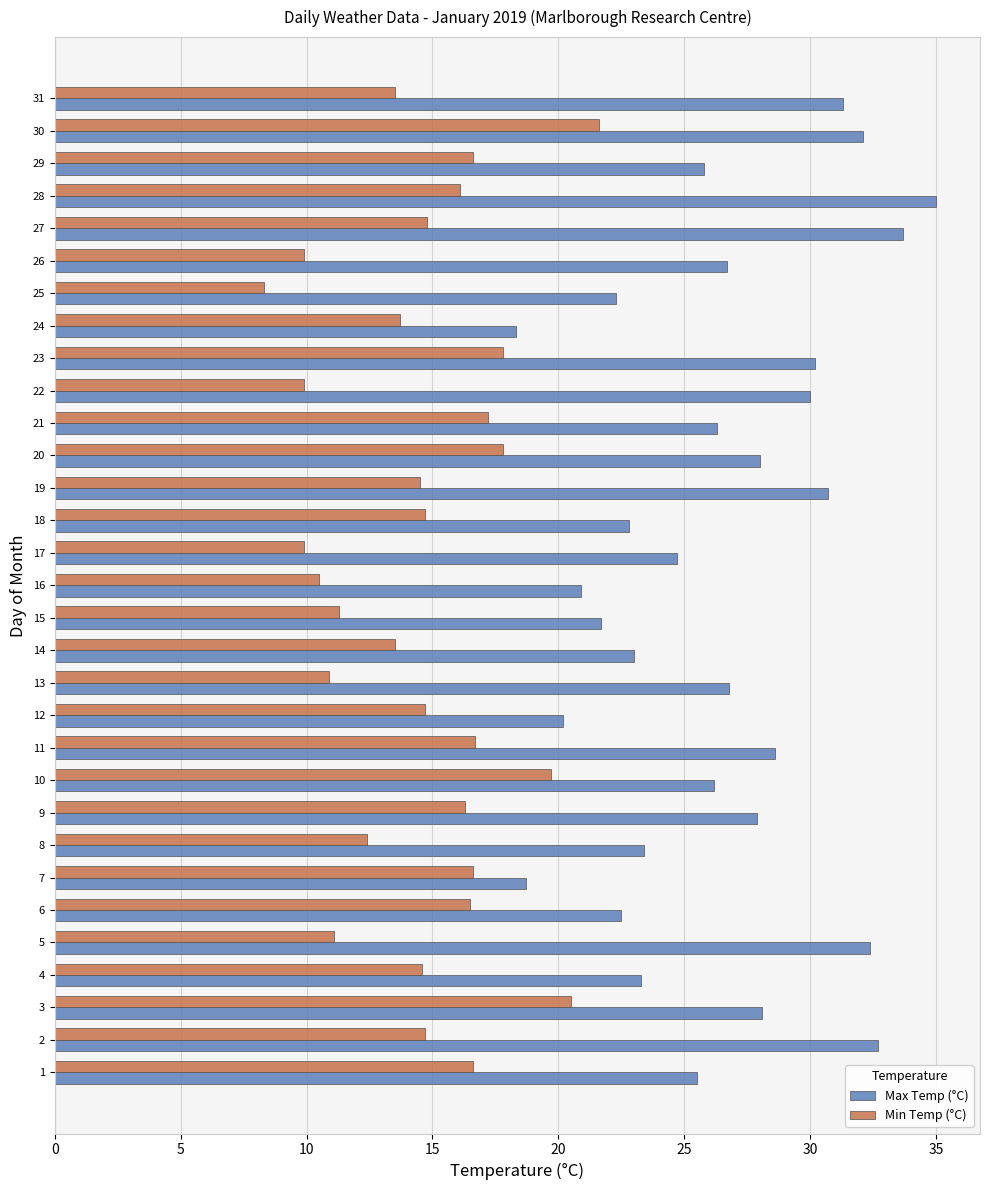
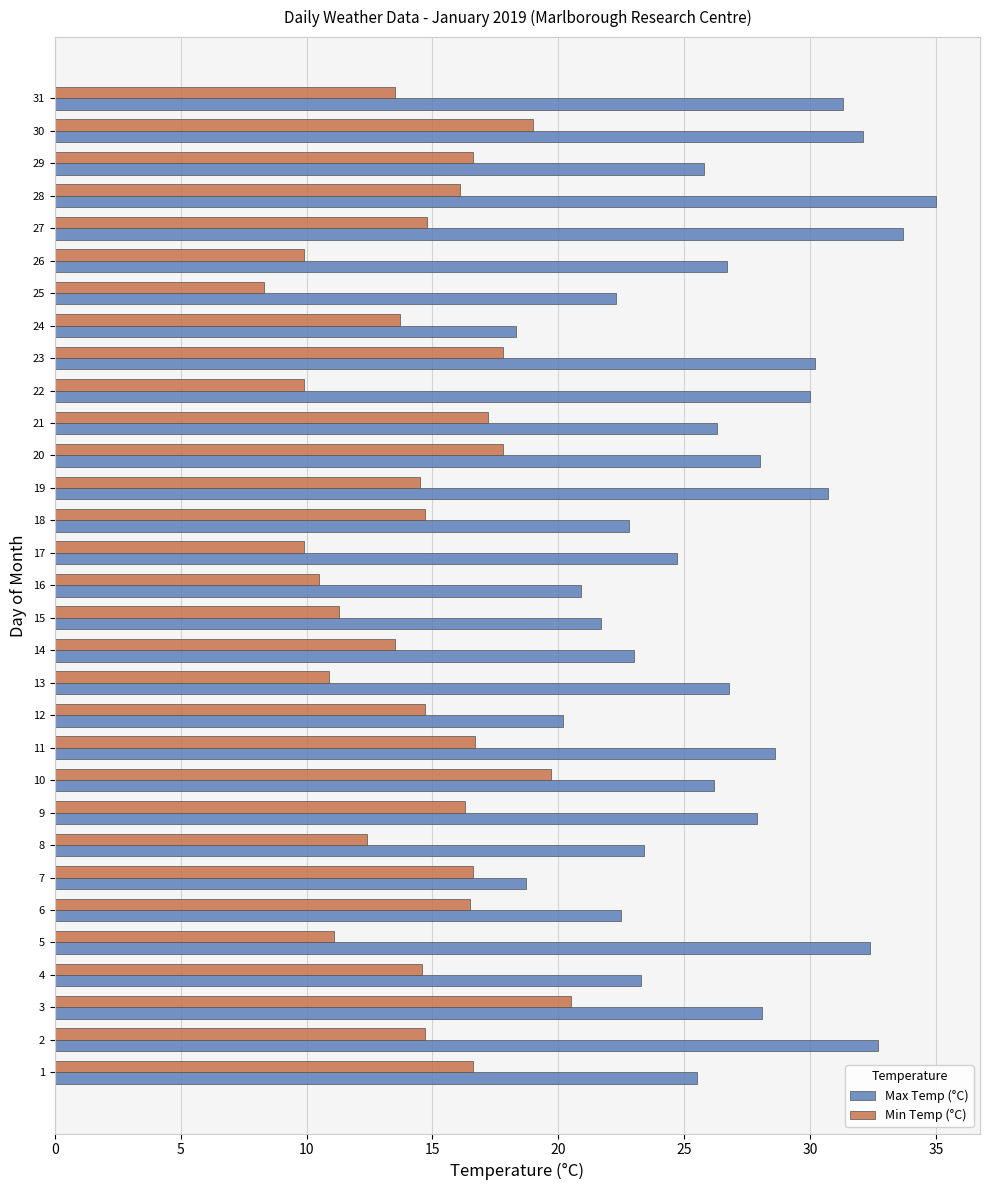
Min Temp (°C), 30: 21.6 -> 19.0
